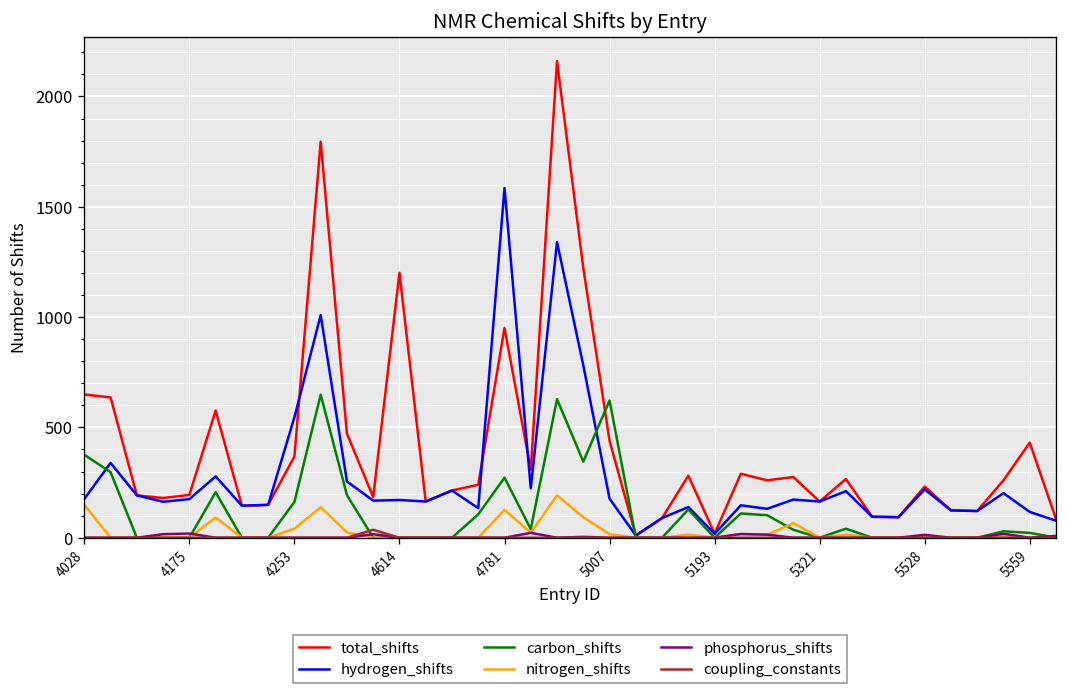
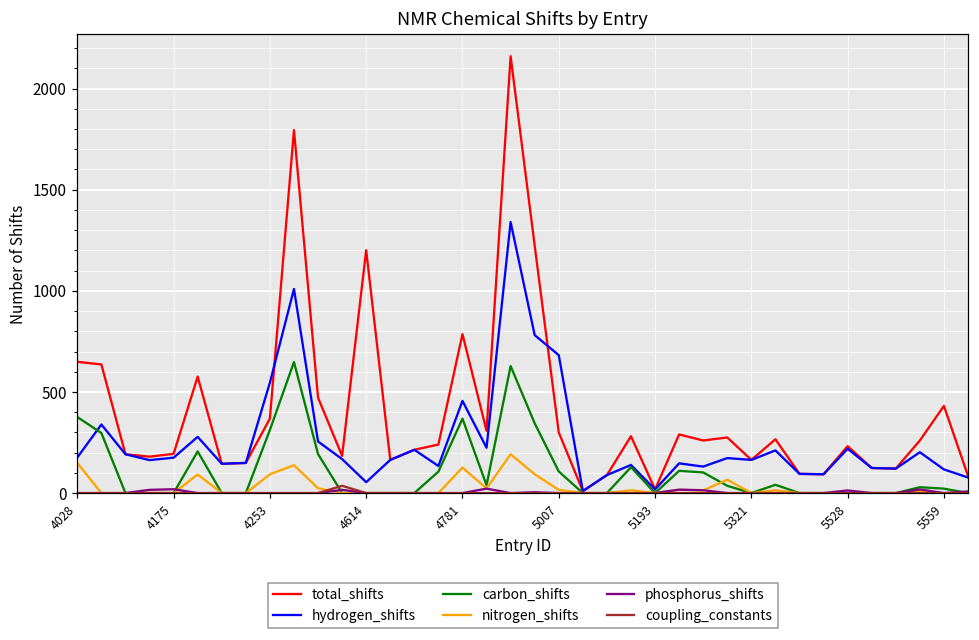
carbon_shifts, 4253: 160 -> 310
nitrogen_shifts, 4253: 40 -> 90
hydrogen_shifts, 4614: 170 -> 50
total_shifts, 4781: 950 -> 790
hydrogen_shifts, 4781: 1590 -> 460
carbon_shifts, 4781: 270 -> 370
total_shifts, 5007: 440 -> 300
hydrogen_shifts, 5007: 180 -> 680
carbon_shifts, 5007: 620 -> 110
